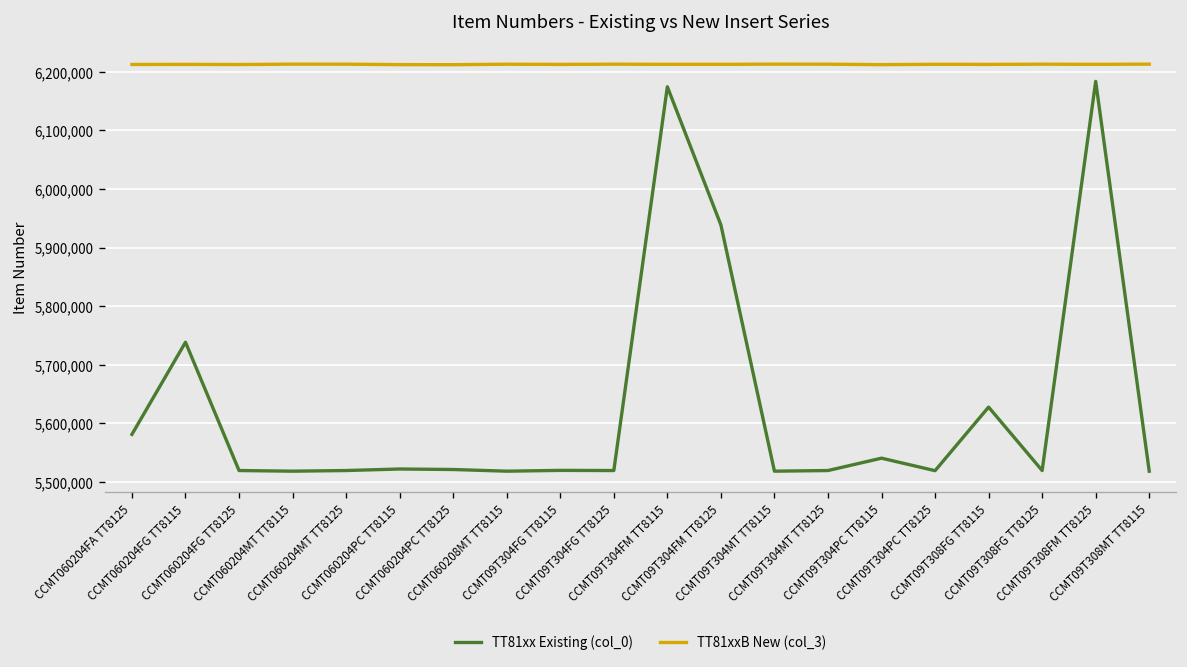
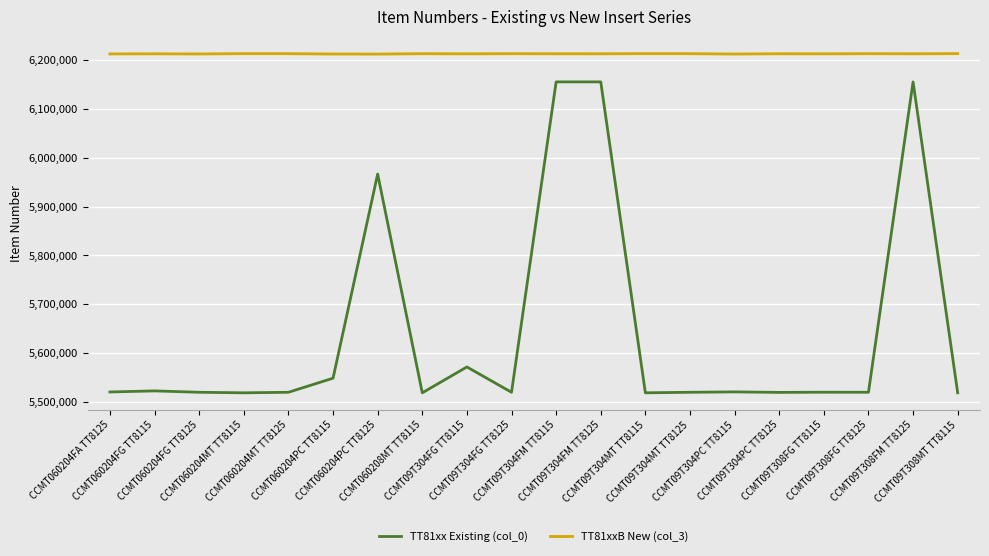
TT81xx Existing (col_0), CCMT060204FA TT8125: 5,580,000 -> 5,520,000
TT81xx Existing (col_0), CCMT060204FG TT8115: 5,740,000 -> 5,520,000
TT81xx Existing (col_0), CCMT060204PC TT8115: 5,520,000 -> 5,550,000
TT81xx Existing (col_0), CCMT060204PC TT8125: 5,520,000 -> 5,970,000
TT81xx Existing (col_0), CCMT09T304FG TT8115: 5,520,000 -> 5,570,000
TT81xx Existing (col_0), CCMT09T304FM TT8115: 6,170,000 -> 6,160,000
TT81xx Existing (col_0), CCMT09T304FM TT8125: 5,940,000 -> 6,160,000
TT81xx Existing (col_0), CCMT09T304PC TT8115: 5,540,000 -> 5,520,000
TT81xx Existing (col_0), CCMT09T308FG TT8115: 5,630,000 -> 5,520,000
TT81xx Existing (col_0), CCMT09T308FM TT8125: 6,180,000 -> 6,160,000
